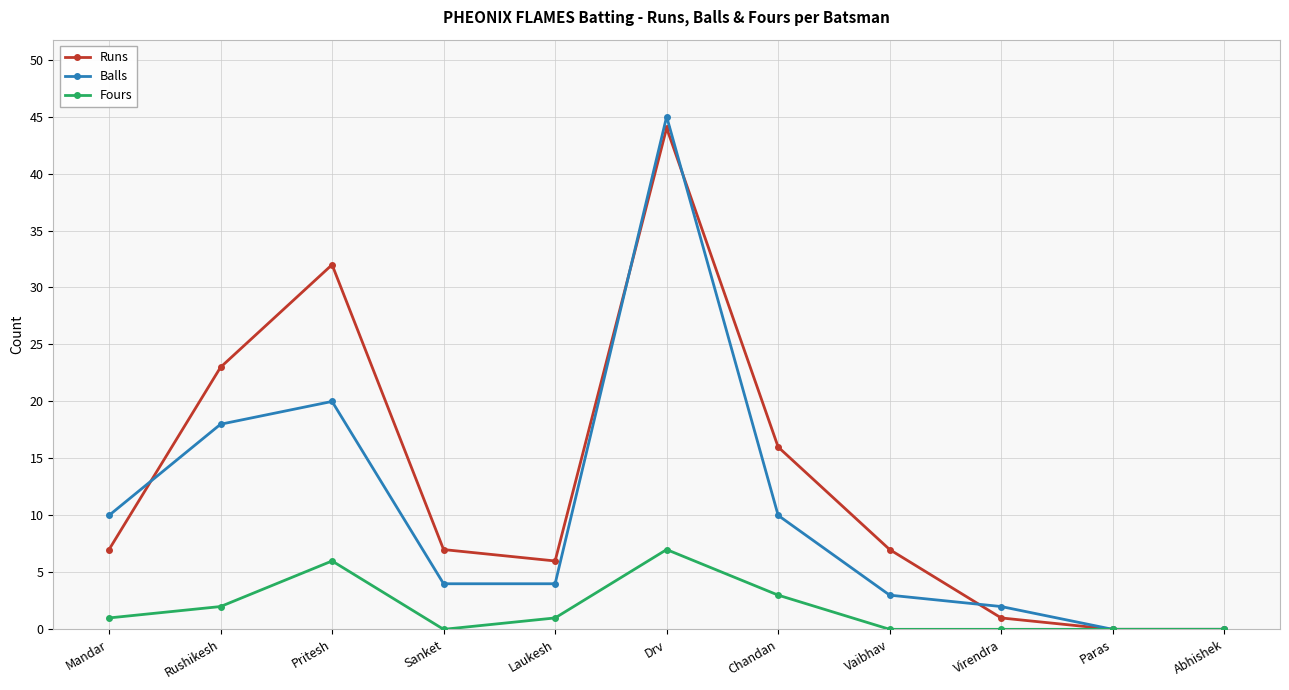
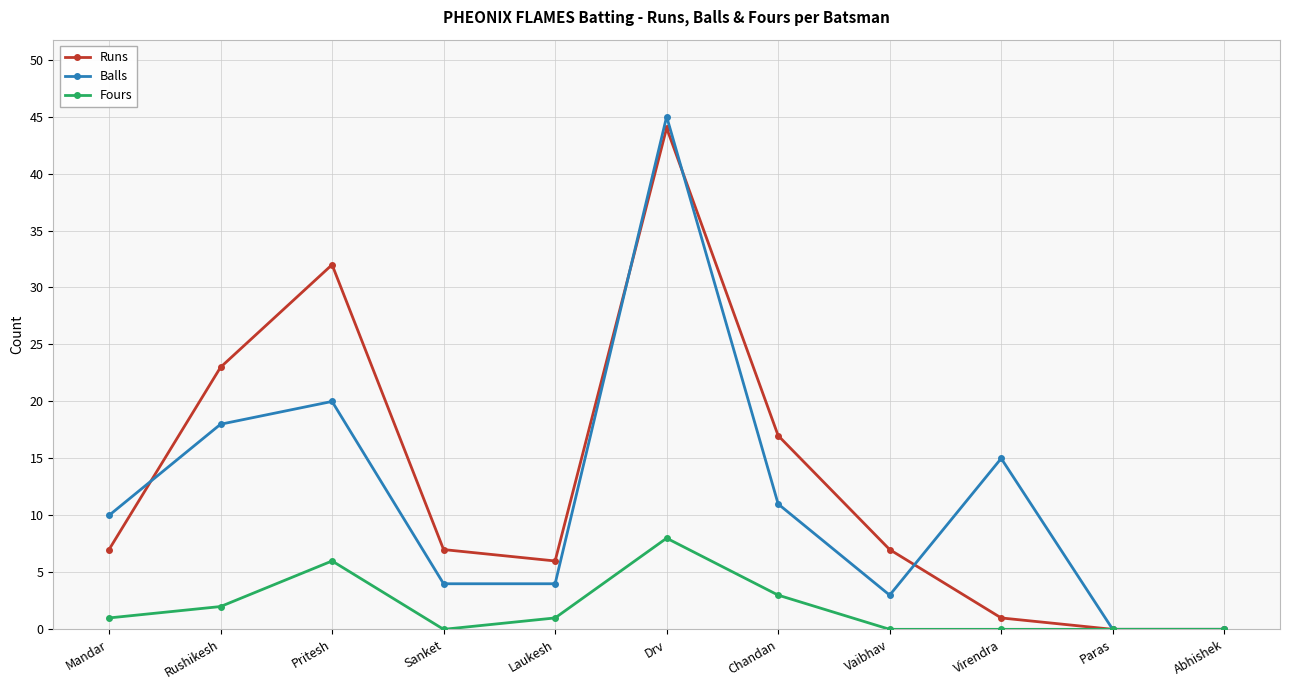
Fours, Drv: 7 -> 8
Runs, Chandan: 16 -> 17
Balls, Chandan: 10 -> 11
Balls, Virendra: 2 -> 15
